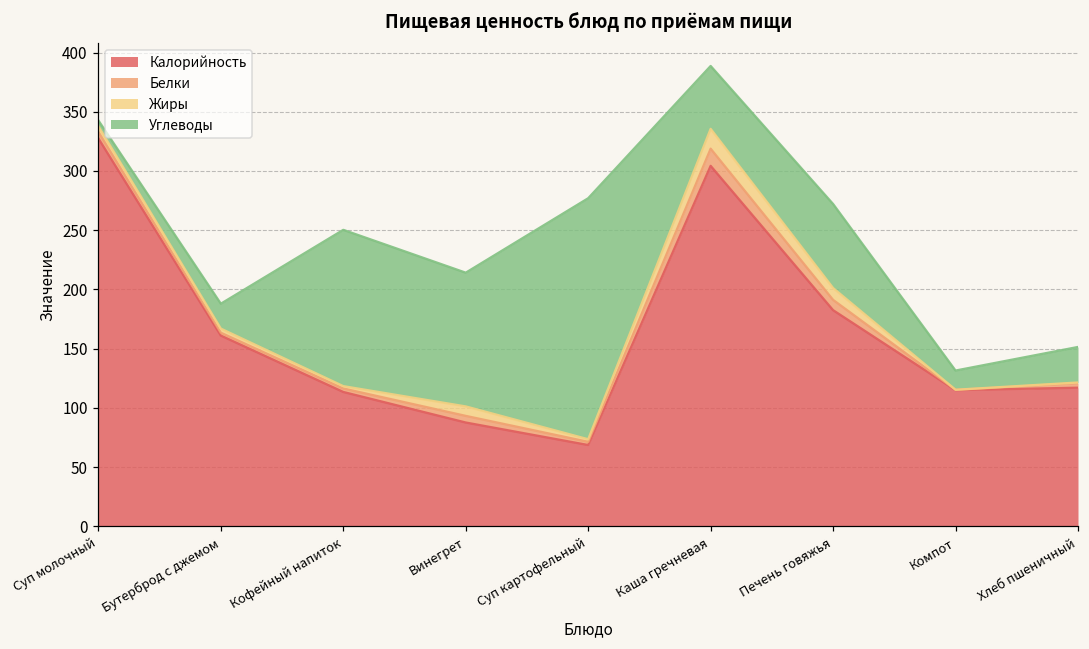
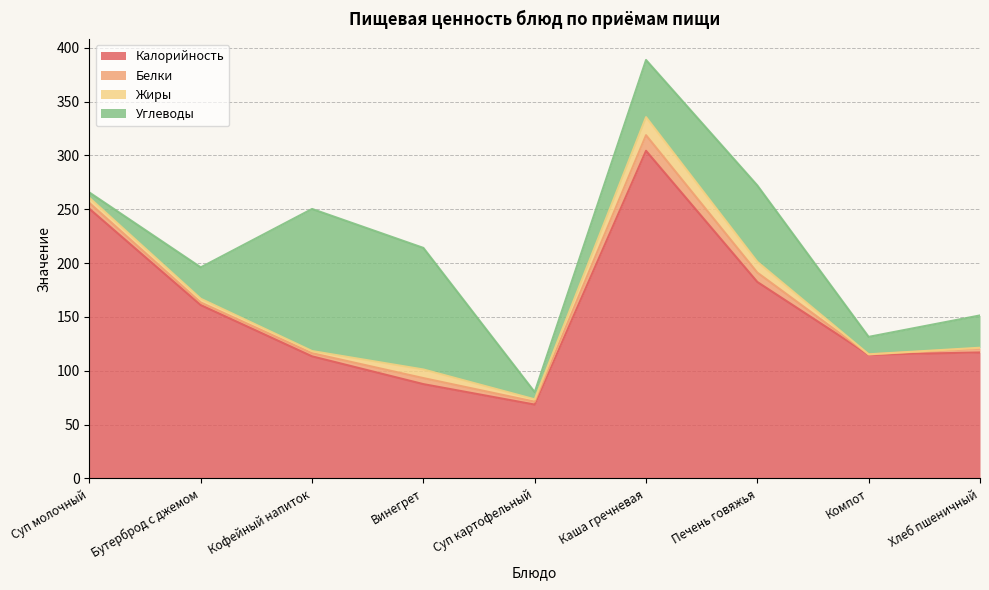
Калорийность, Суп молочный: 328 -> 250
Углеводы, Бутерброд с джемом: 21 -> 29
Углеводы, Суп картофельный: 204 -> 7
